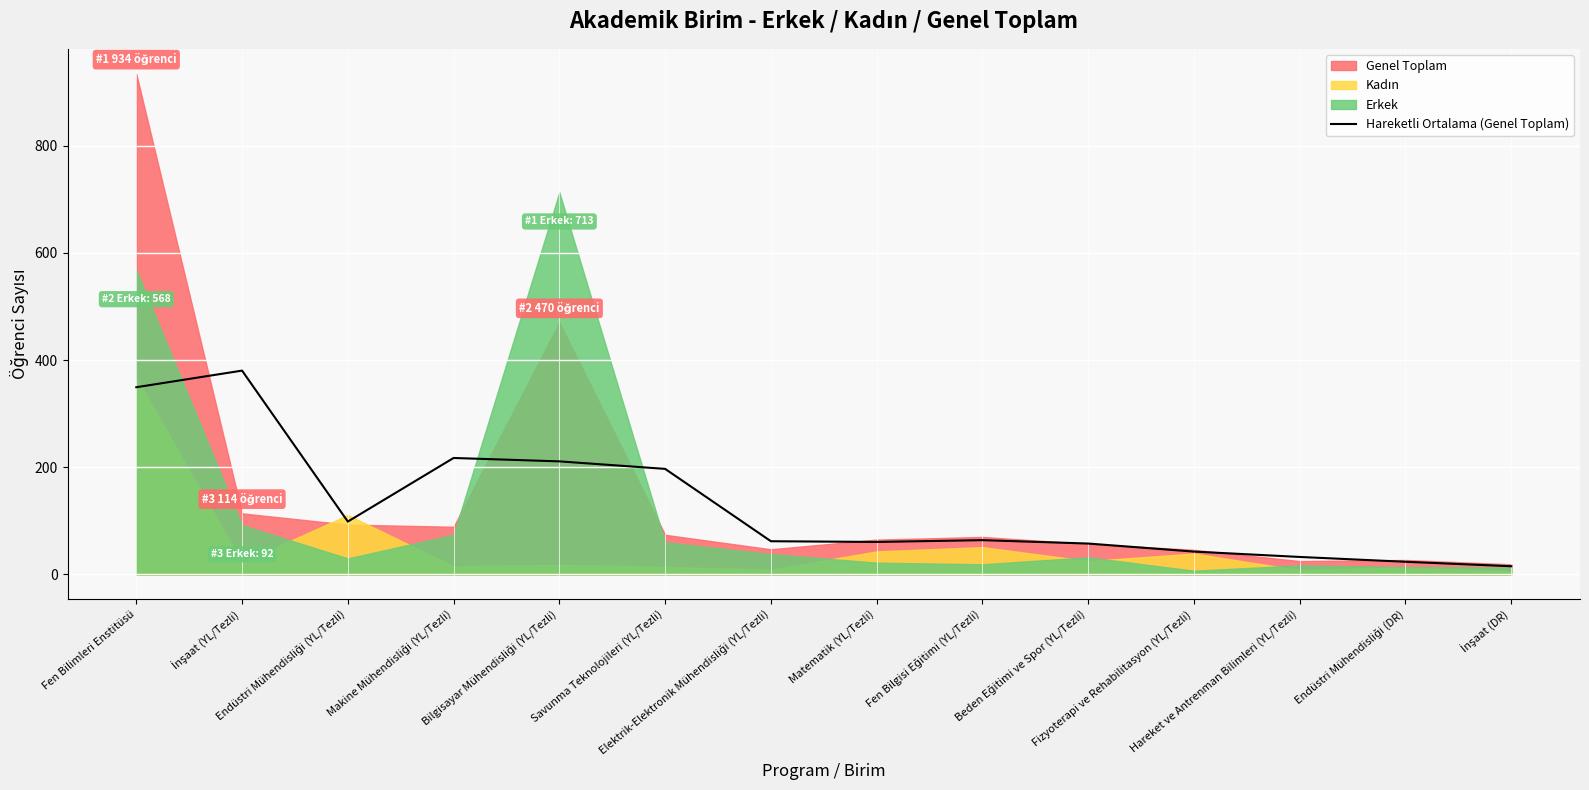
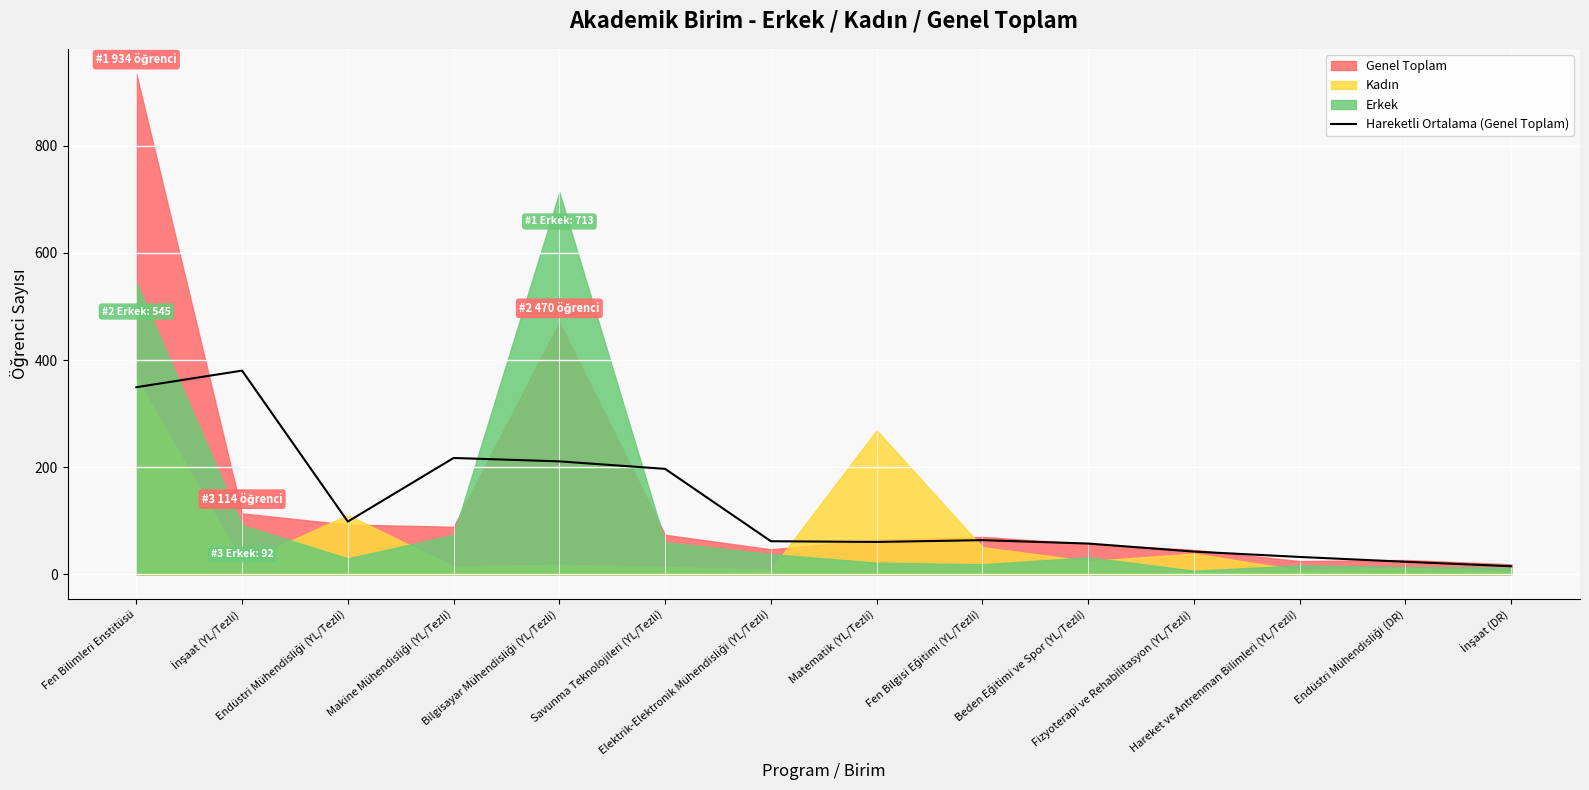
Erkek, Fen Bilimleri Enstitüsü: 568 -> 545
Kadın, Matematik (YL/Tezli): 40 -> 270
